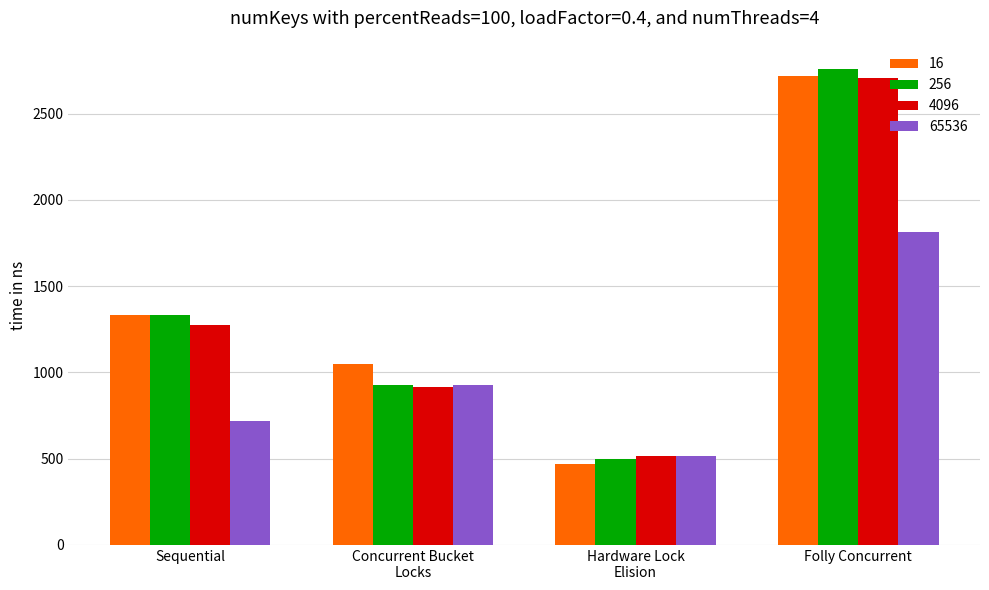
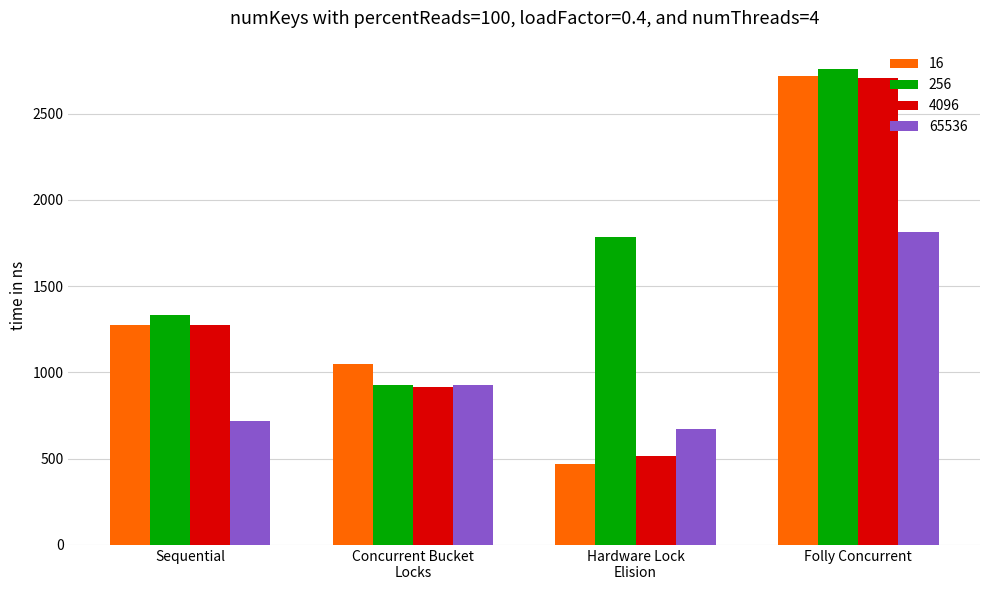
16, Sequential: 1340 -> 1280
256, Hardware Lock Elision: 500 -> 1780
65536, Hardware Lock Elision: 520 -> 670
